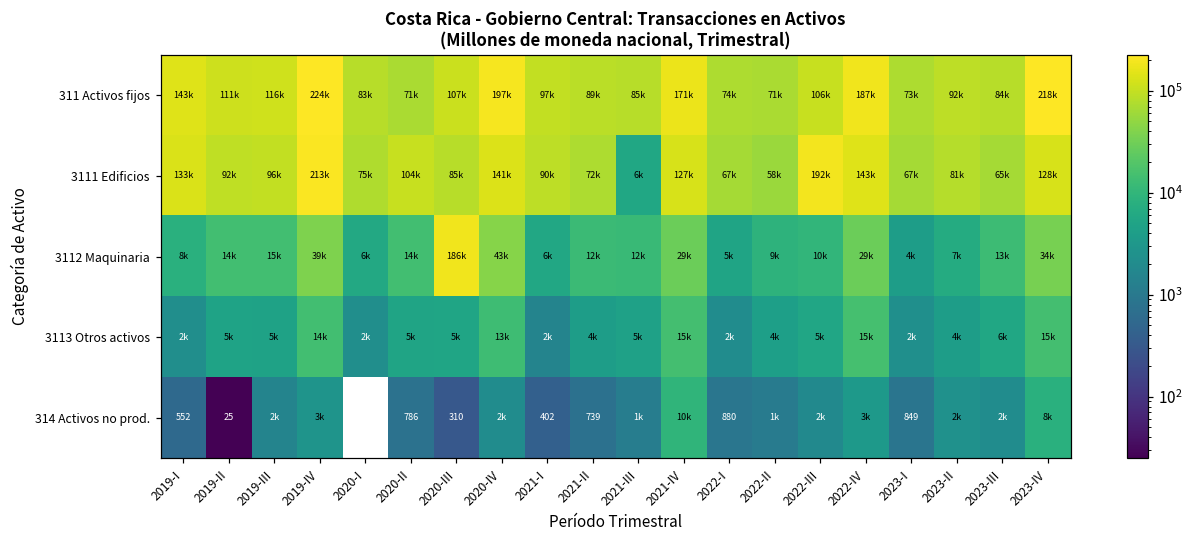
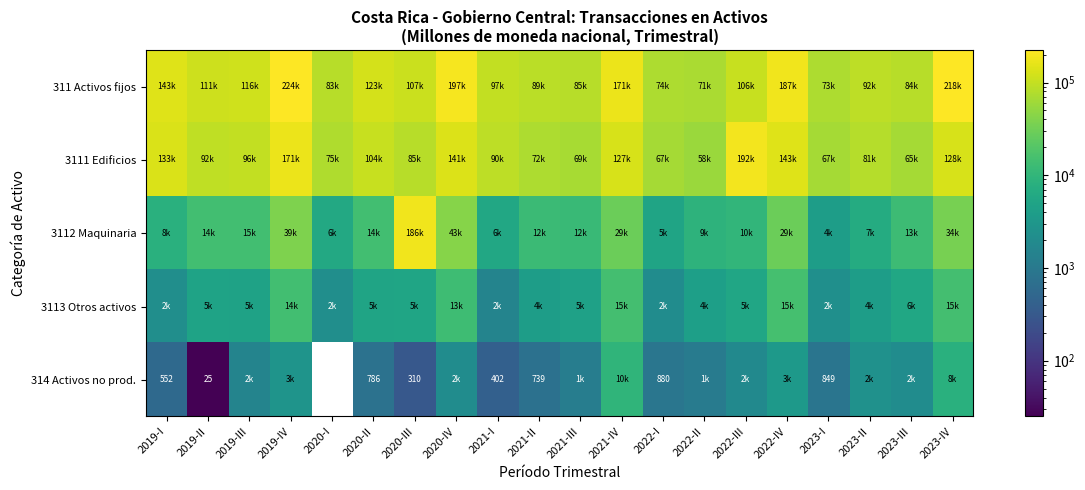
311 Activos fijos, 2020-II: 71k -> 123k
3111 Edificios, 2019-IV: 213k -> 171k
3111 Edificios, 2021-III: 6k -> 69k
